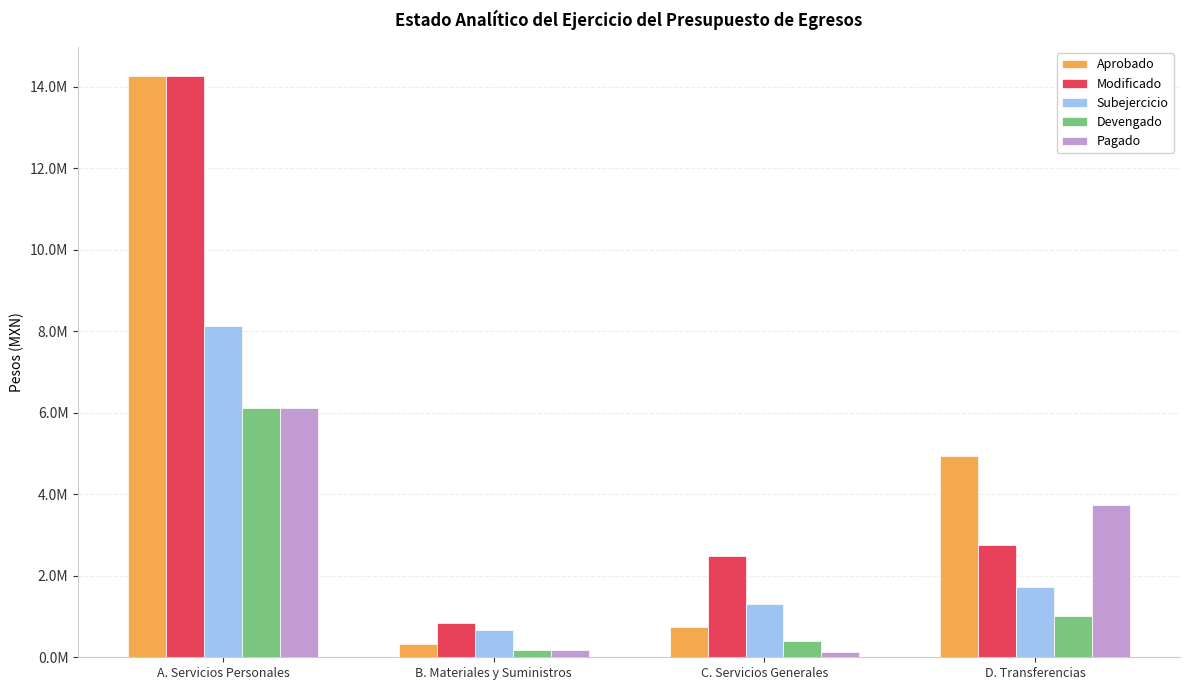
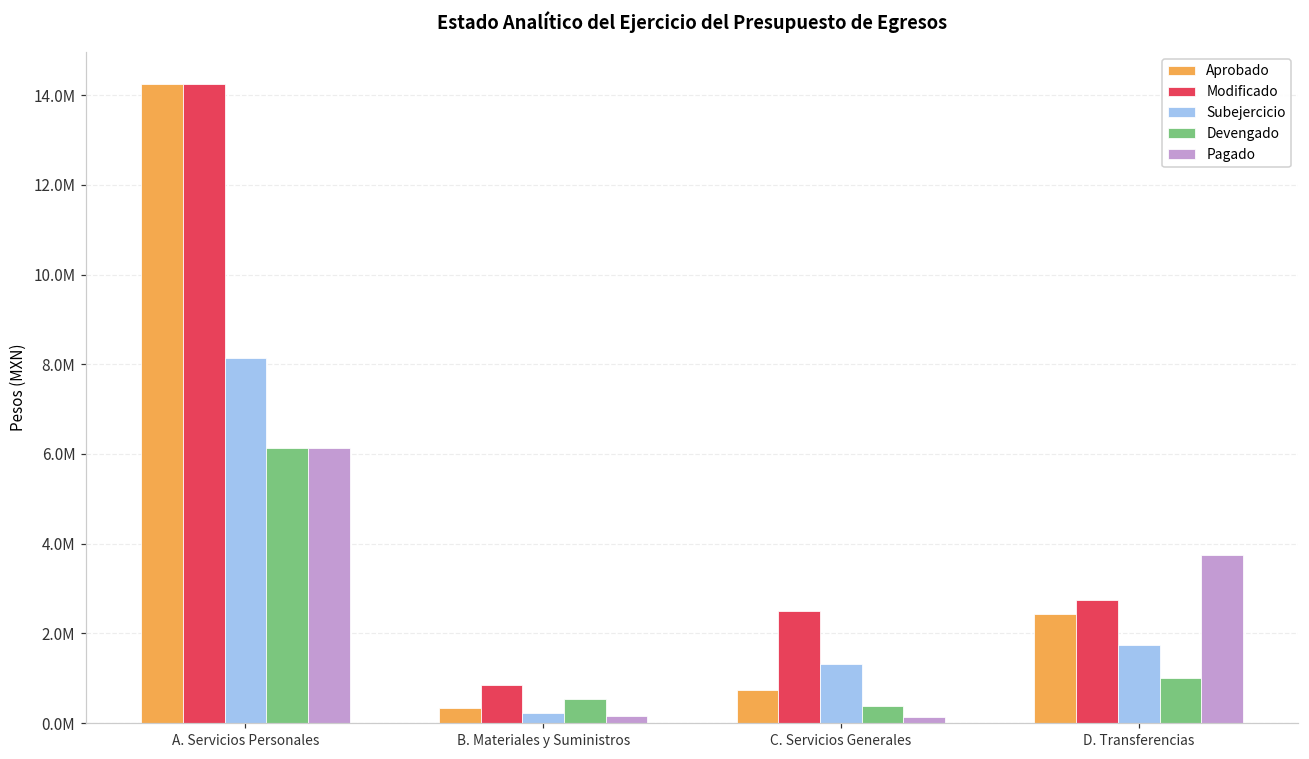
Subejercicio, B. Materiales y Suministros: 700000 -> 200000
Devengado, B. Materiales y Suministros: 200000 -> 500000
Aprobado, D. Transferencias: 4900000 -> 2400000
